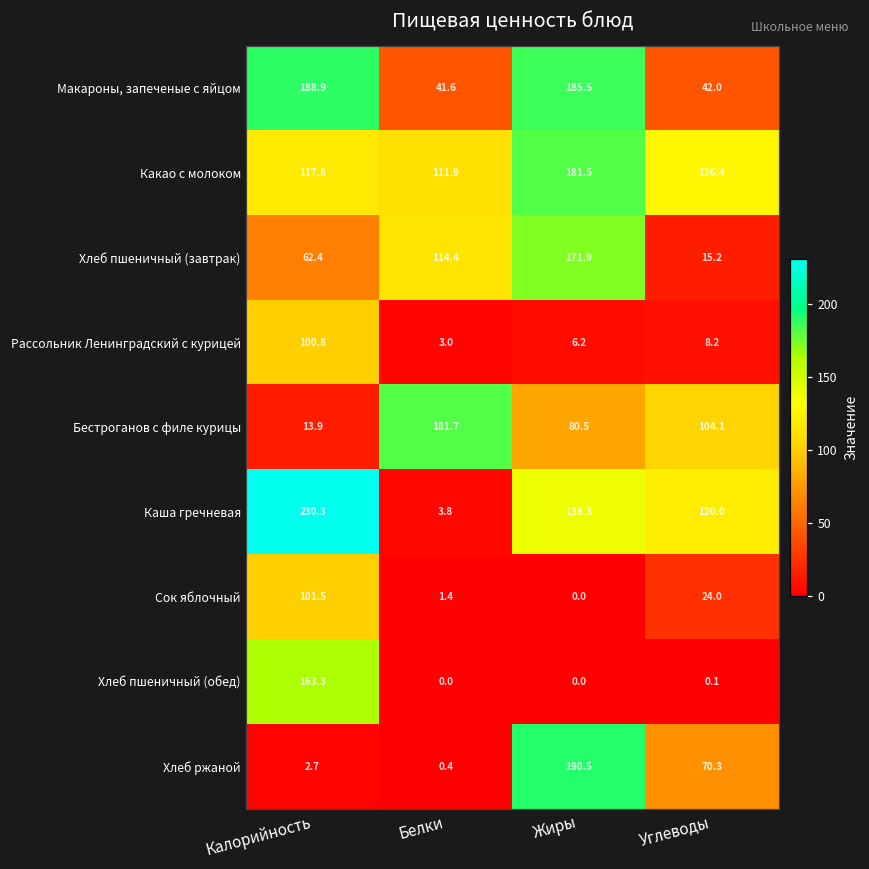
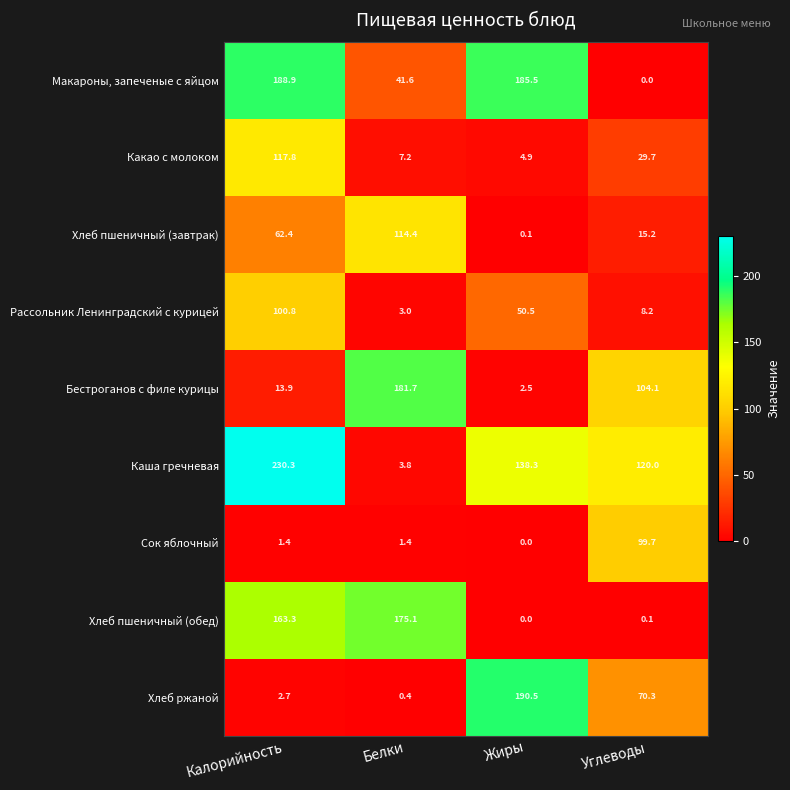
Макароны, запеченые с яйцом, Углеводы: 42.0 -> 0.0
Какао с молоком, Белки: 111.9 -> 7.2
Какао с молоком, Жиры: 181.5 -> 4.9
Какао с молоком, Углеводы: 126.4 -> 29.7
Хлеб пшеничный (завтрак), Жиры: 171.9 -> 0.1
Рассольник Ленинградский с курицей, Жиры: 6.2 -> 50.5
Бестроганов с филе курицы, Жиры: 80.5 -> 2.5
Сок яблочный, Калорийность: 101.5 -> 1.4
Сок яблочный, Углеводы: 24.0 -> 99.7
Хлеб пшеничный (обед), Белки: 0.0 -> 175.1
